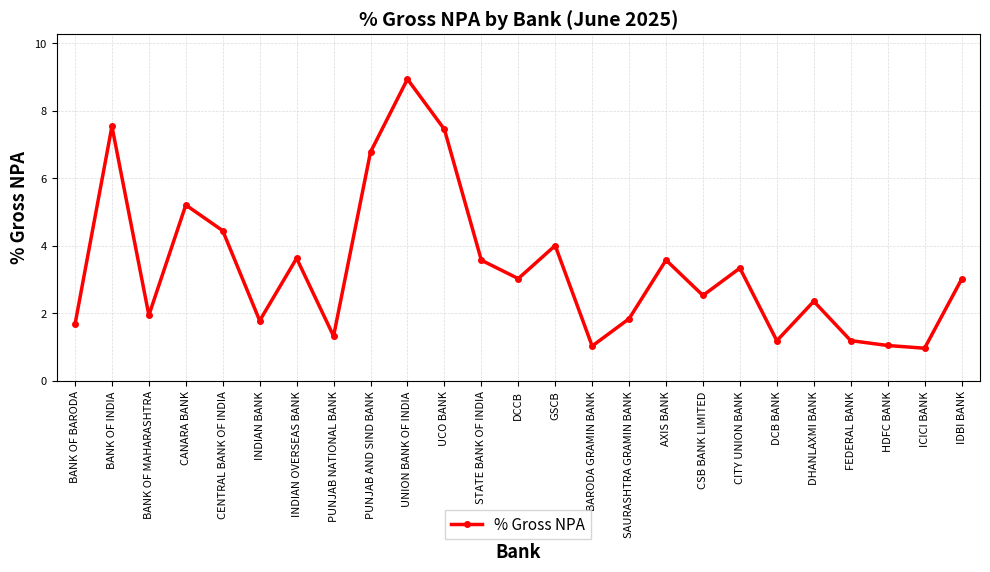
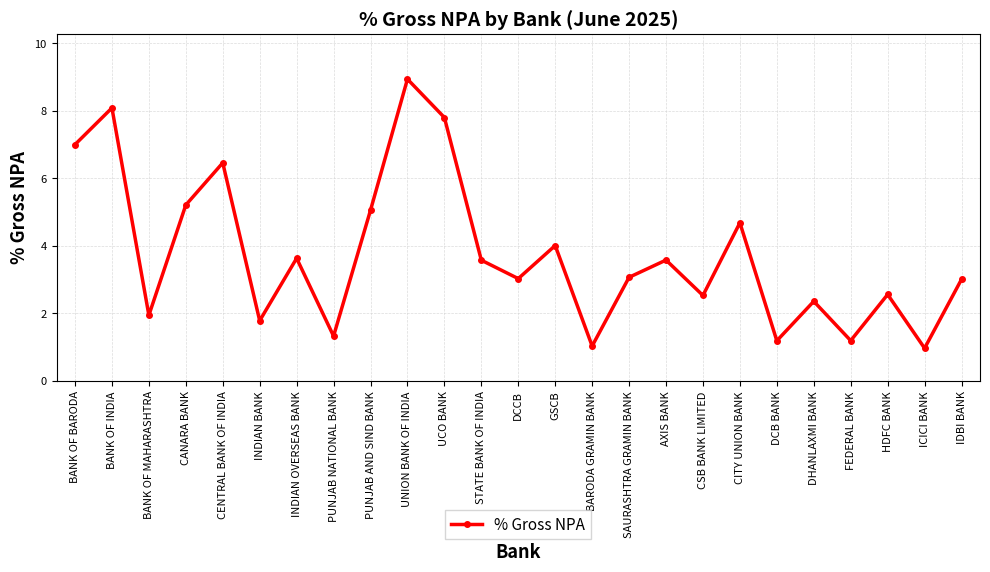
BANK OF BARODA: 1.7 -> 7.0
BANK OF INDIA: 7.5 -> 8.1
CENTRAL BANK OF INDIA: 4.4 -> 6.5
PUNJAB AND SIND BANK: 6.8 -> 5.1
UCO BANK: 7.4 -> 7.8
SAURASHTRA GRAMIN BANK: 1.8 -> 3.1
CITY UNION BANK: 3.3 -> 4.7
HDFC BANK: 1.1 -> 2.6
